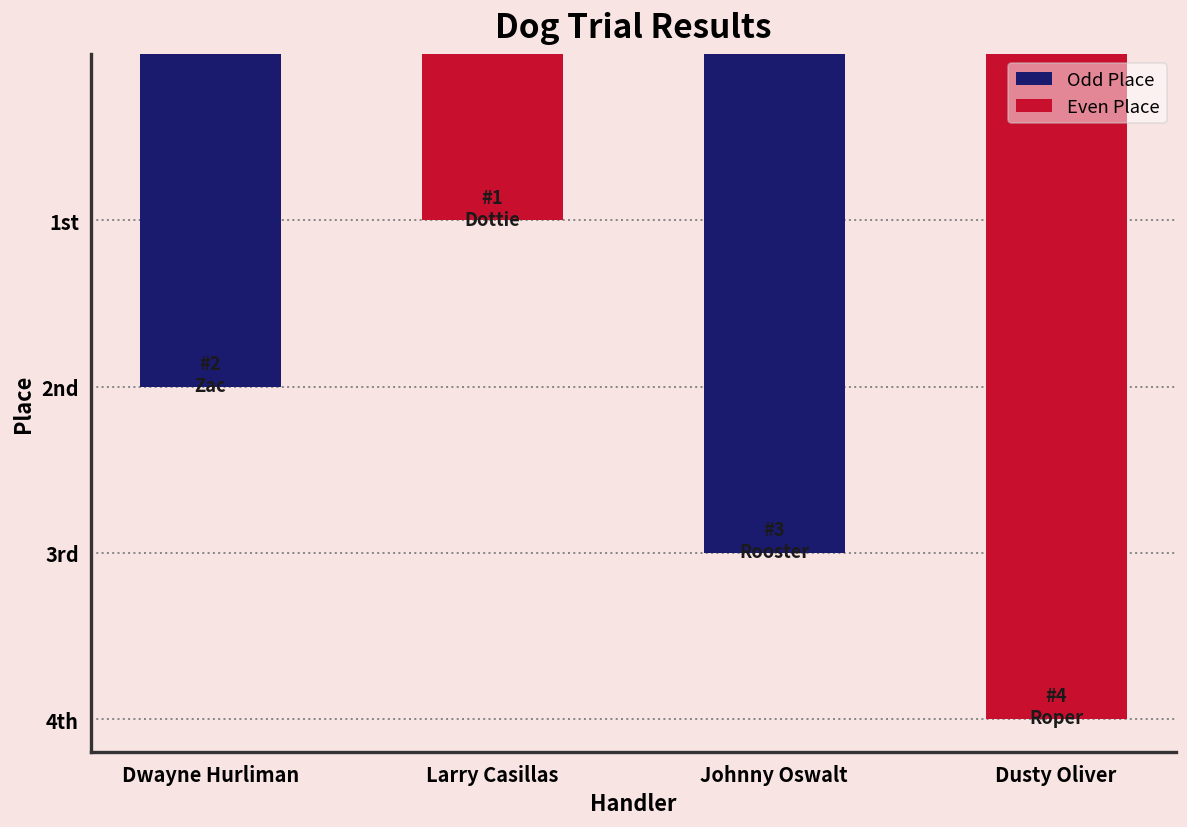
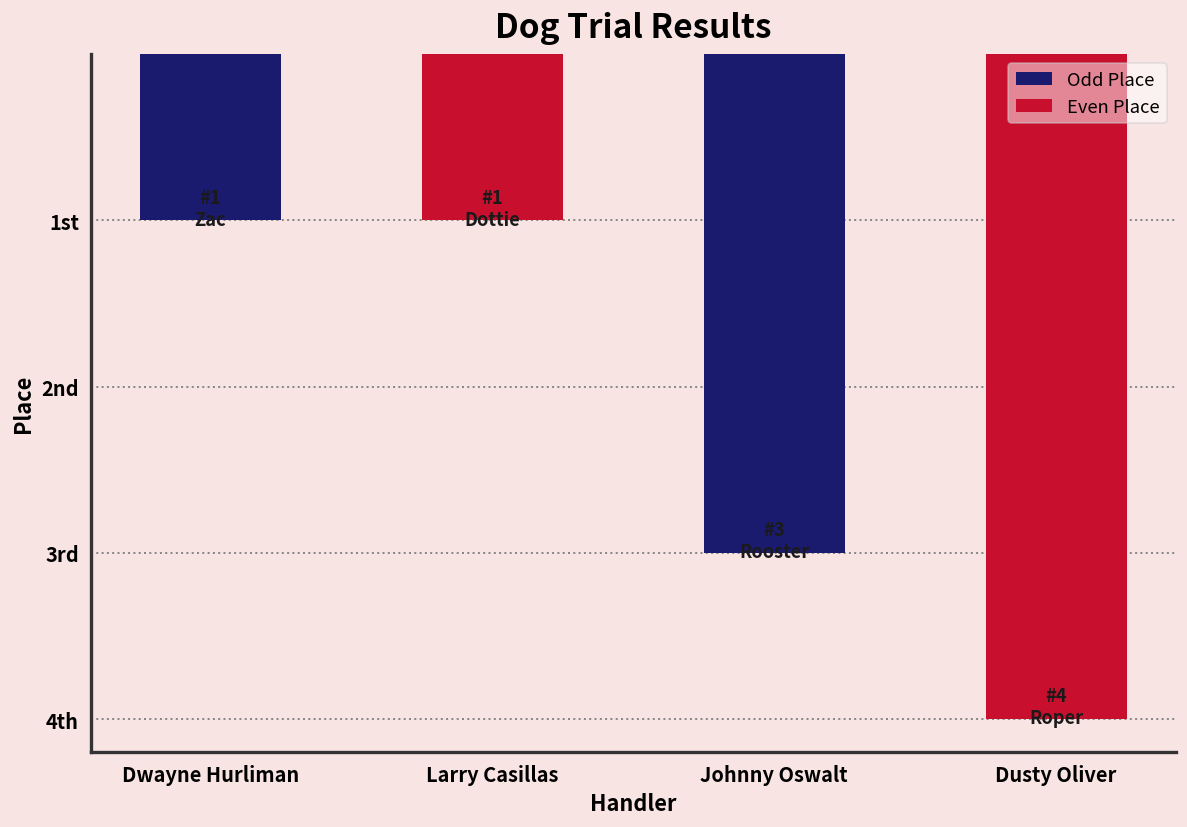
Dwayne Hurliman: 2 -> 1
